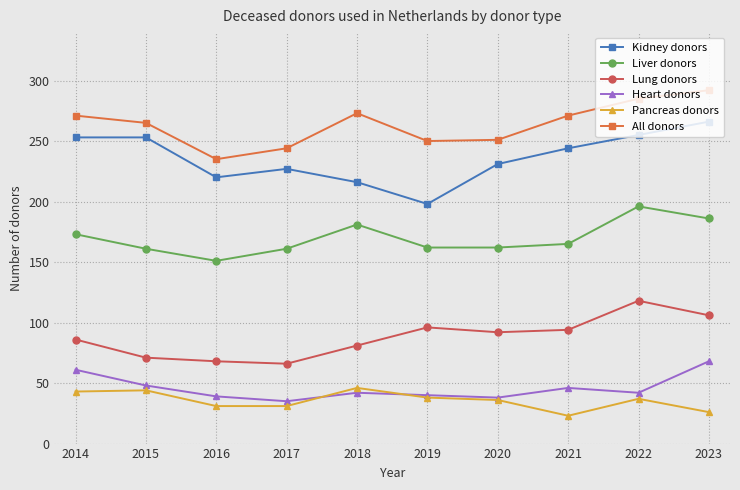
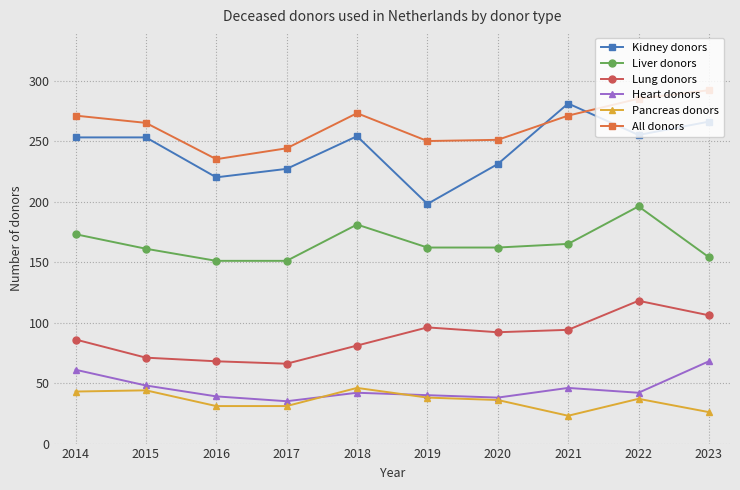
Liver donors, 2017: 161 -> 151
Kidney donors, 2018: 216 -> 254
Kidney donors, 2021: 244 -> 281
Liver donors, 2023: 186 -> 154
